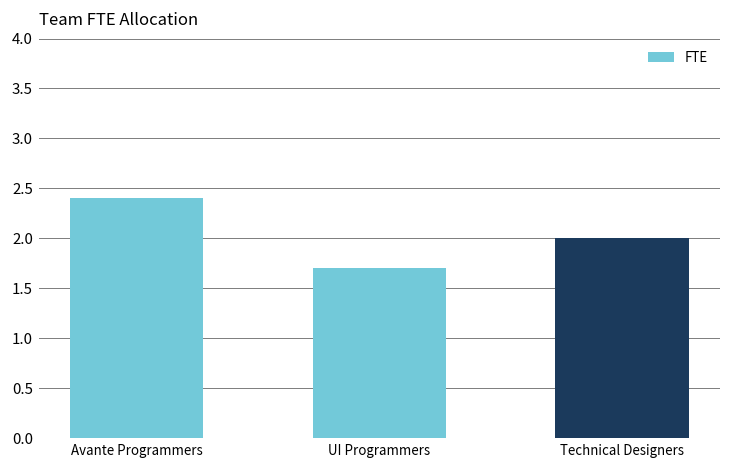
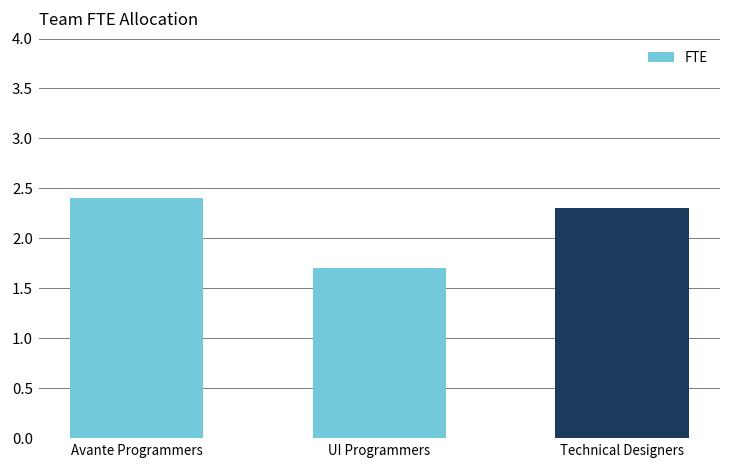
Technical Designers: 2.0 -> 2.3
